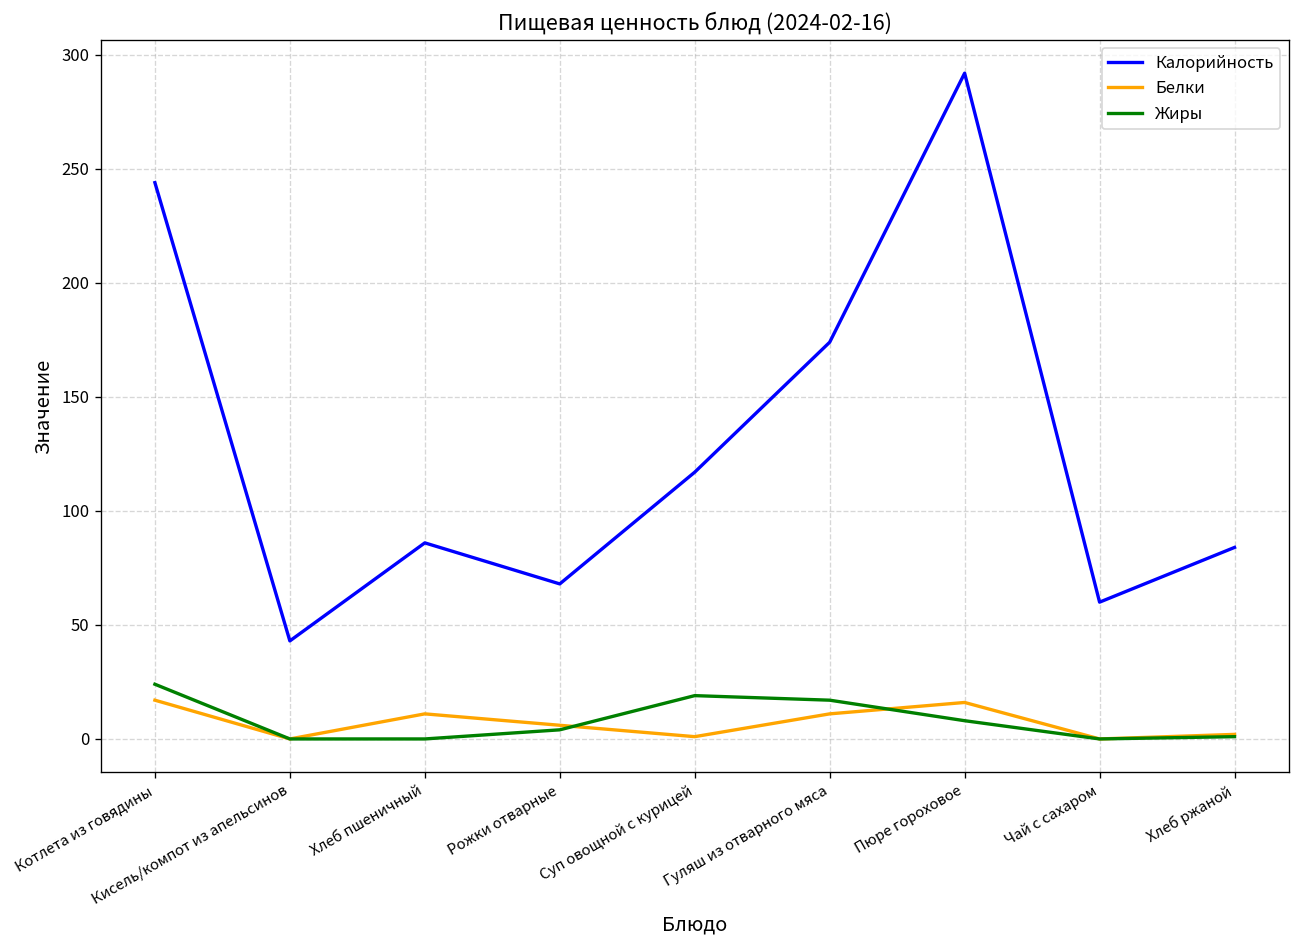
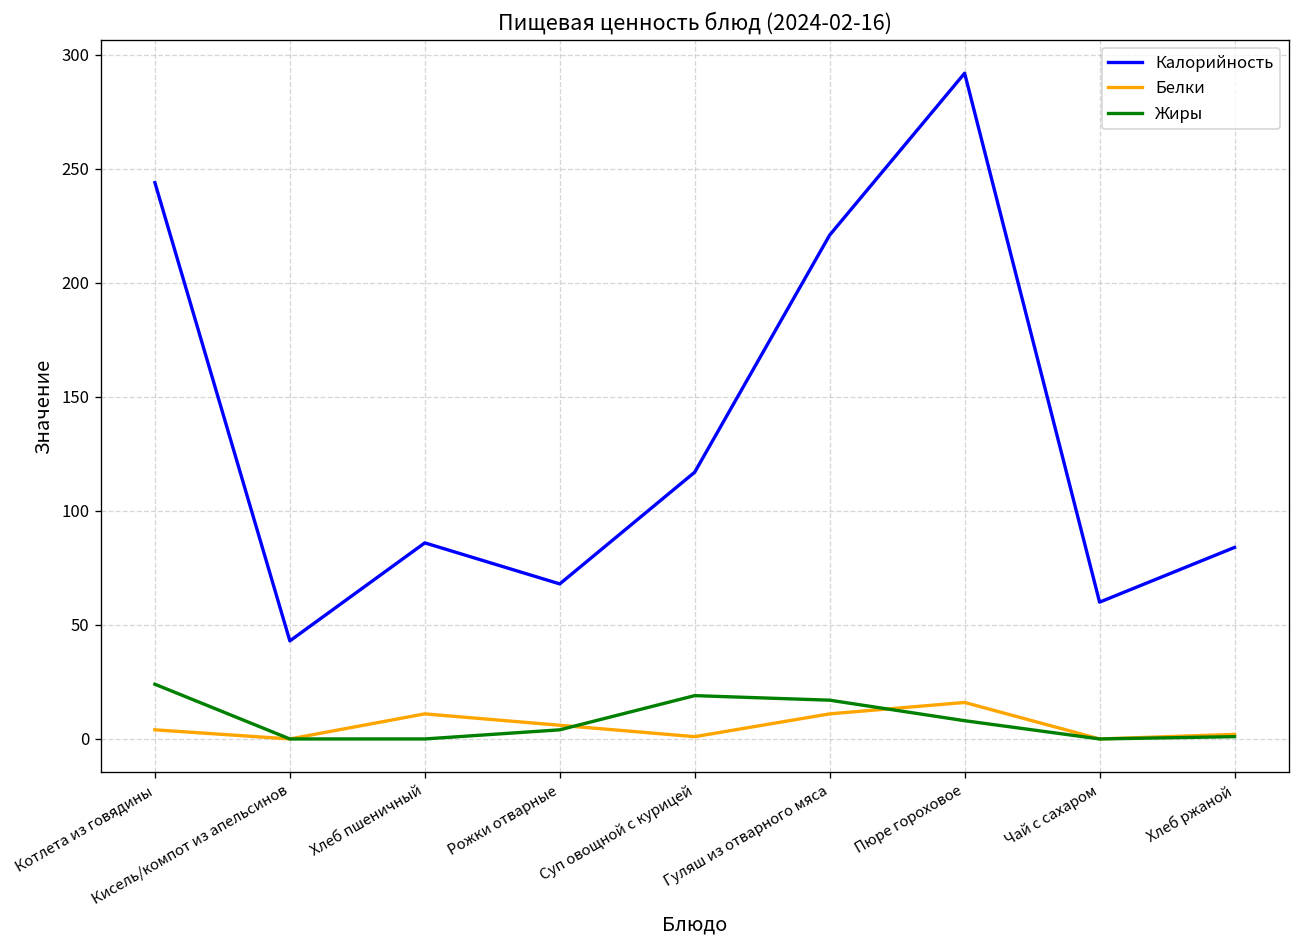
Белки, Котлета из говядины: 17 -> 4
Калорийность, Гуляш из отварного мяса: 174 -> 221
